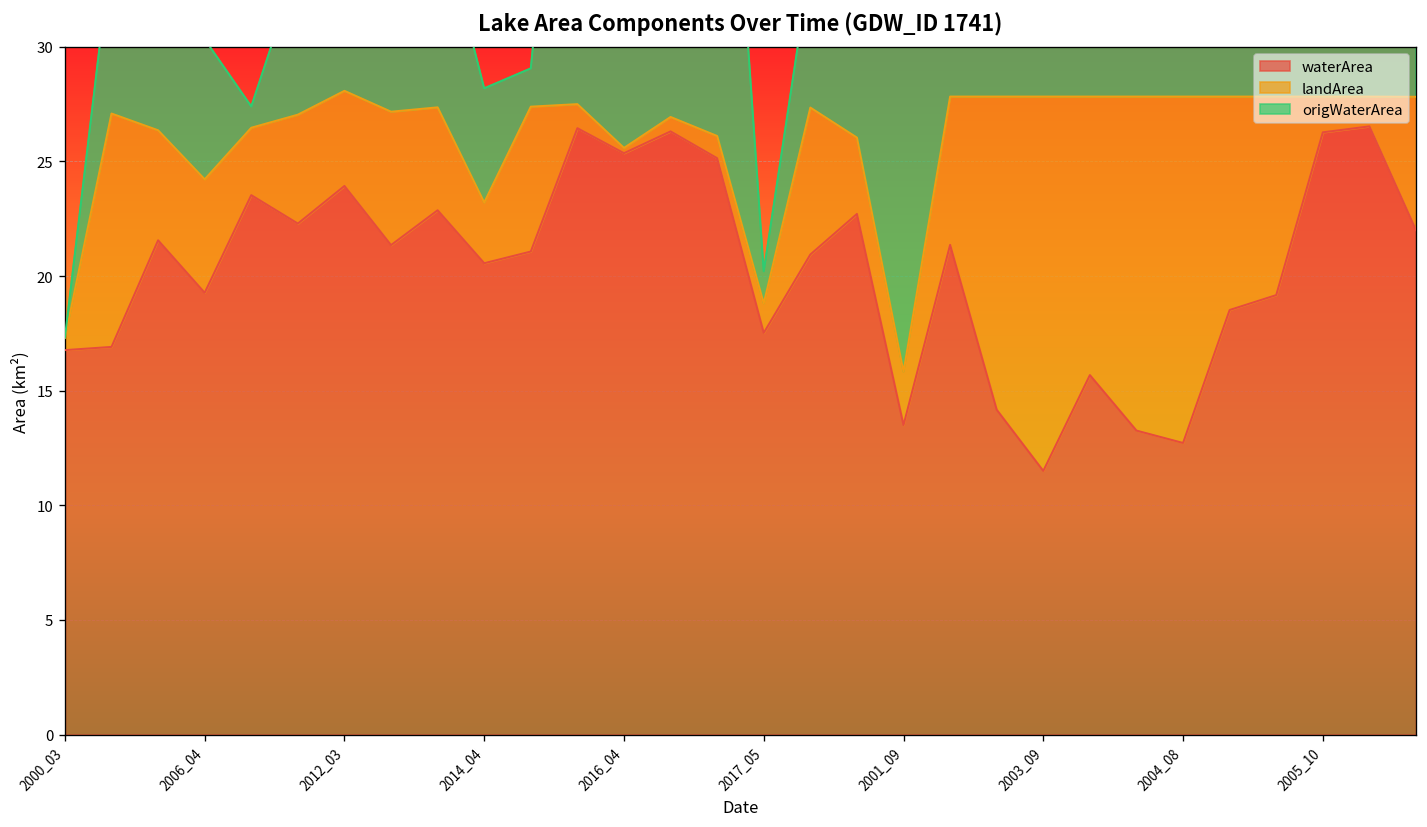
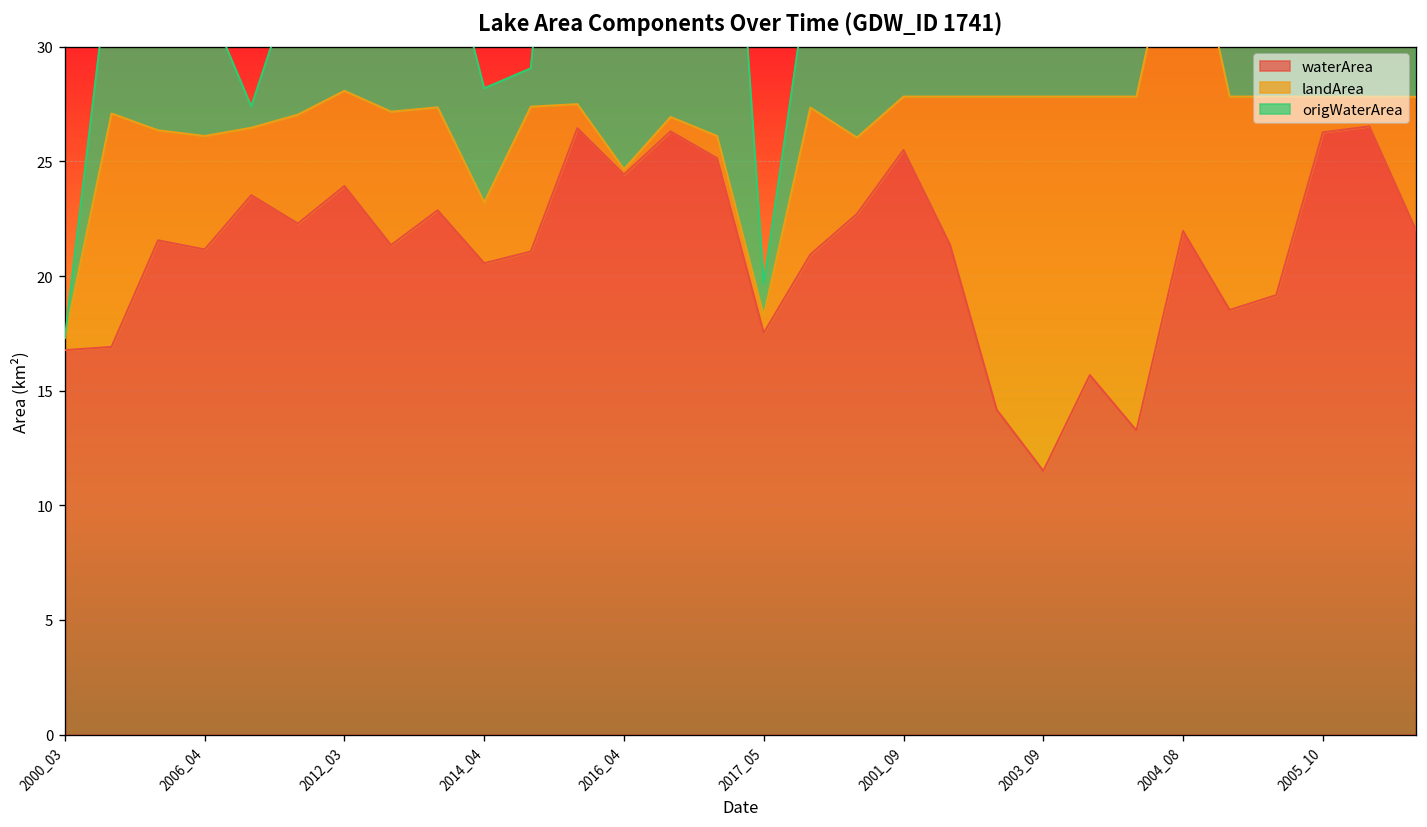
waterArea, 2006_04: 19.3 -> 21.2
waterArea, 2016_04: 25.4 -> 24.4
landArea, 2017_05: 1.3 -> 0.8
waterArea, 2001_09: 13.5 -> 25.5
waterArea, 2004_08: 12.7 -> 22.0
